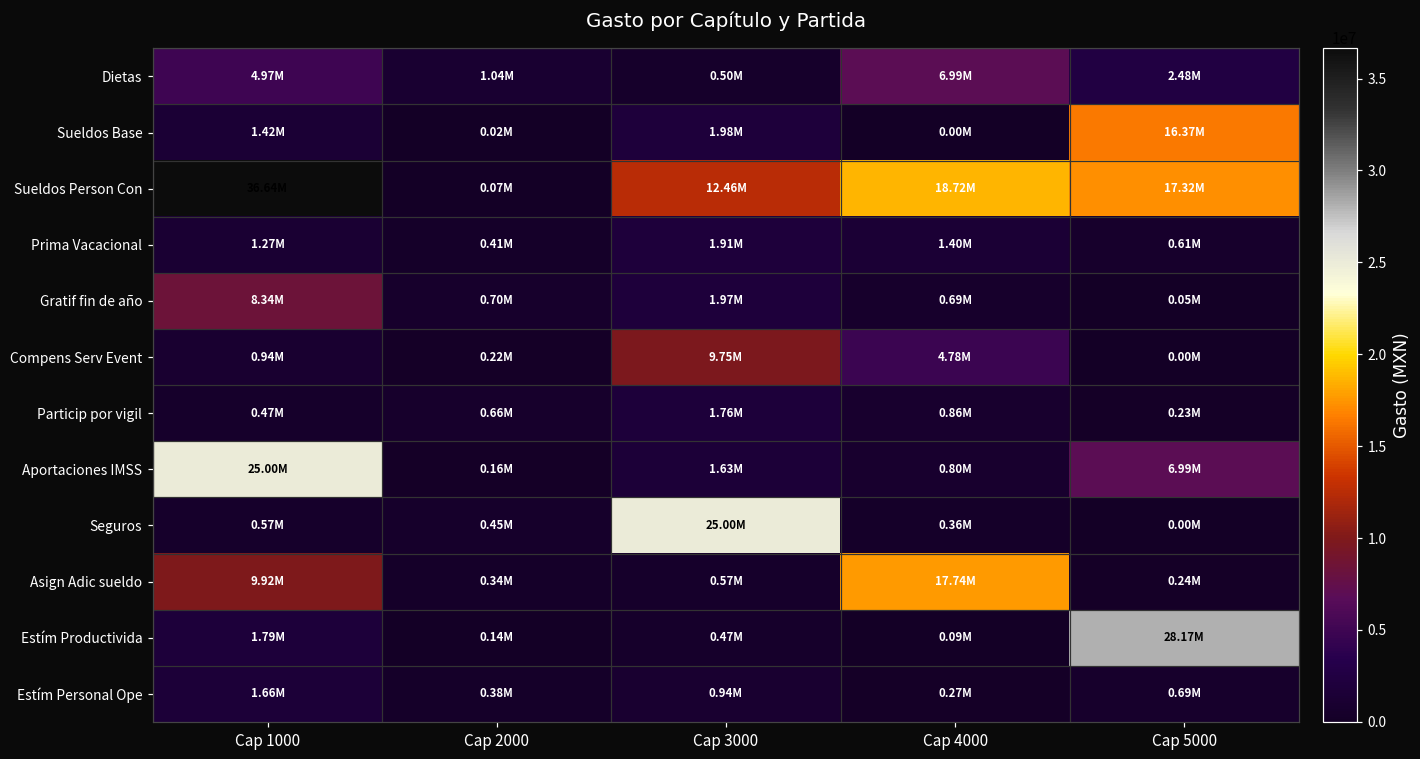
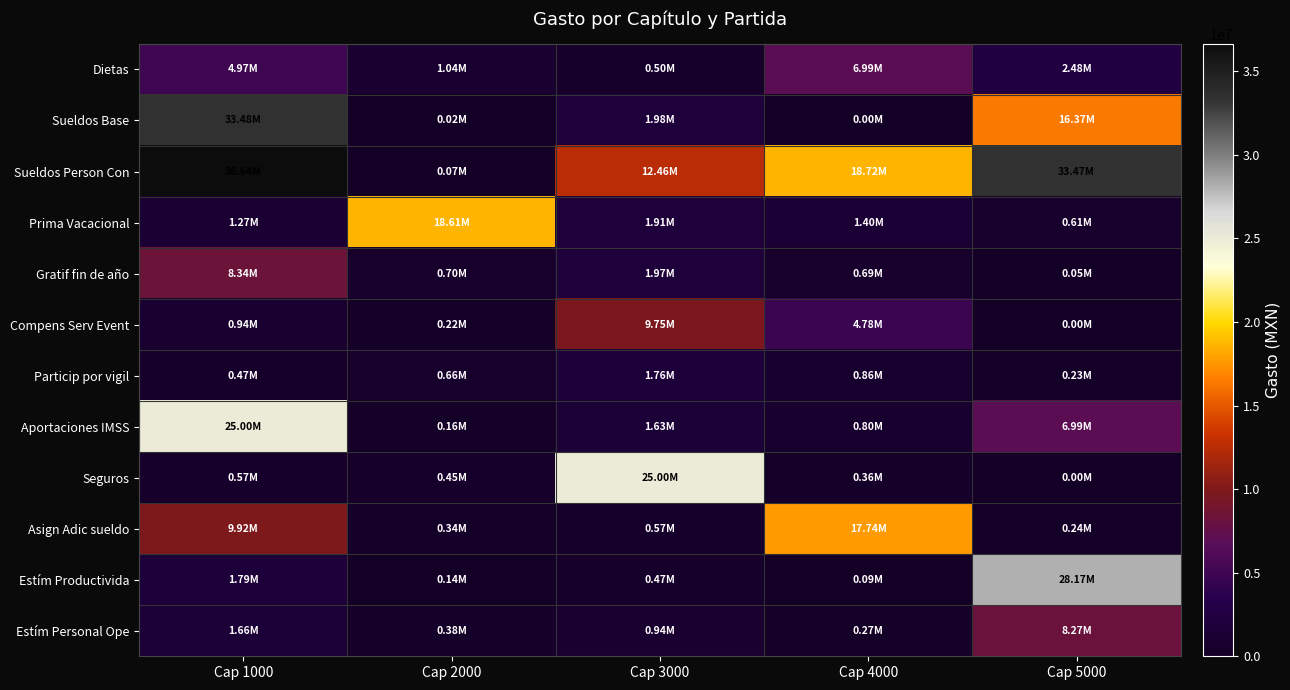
Sueldos Base, Cap 1000: 1.42M -> 33.48M
Sueldos Person Con, Cap 5000: 17.32M -> 33.47M
Prima Vacacional, Cap 2000: 0.41M -> 18.61M
Estím Personal Ope, Cap 5000: 0.69M -> 8.27M
